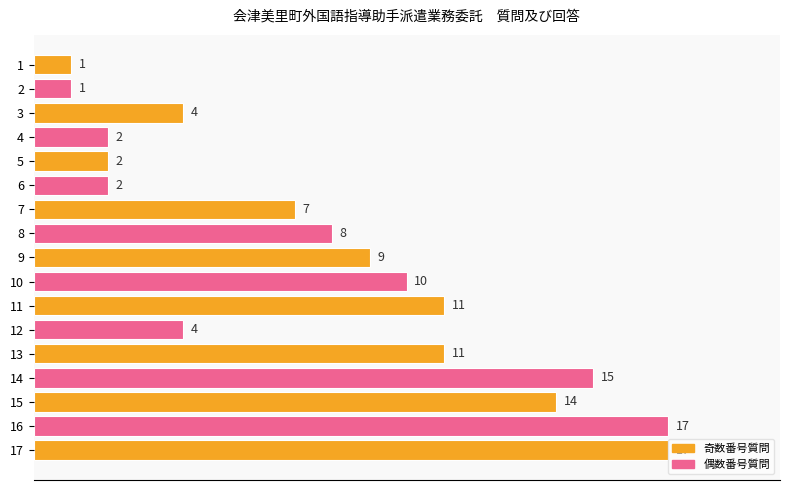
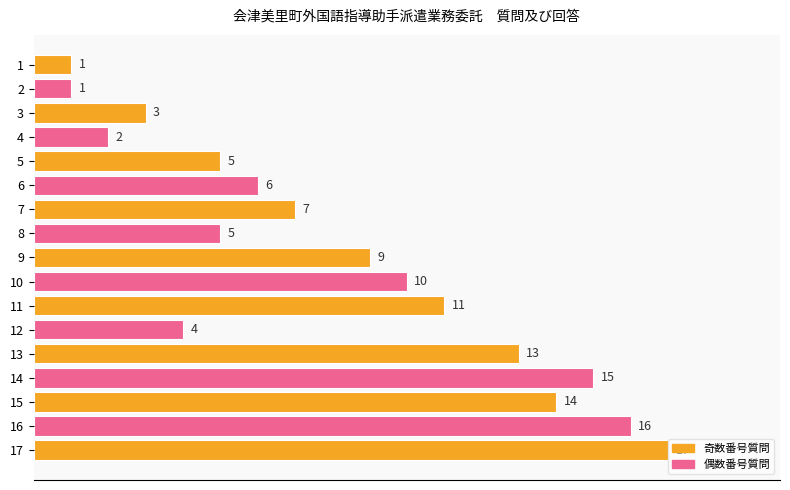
3: 4 -> 3
5: 2 -> 5
6: 2 -> 6
8: 8 -> 5
13: 11 -> 13
16: 17 -> 16
